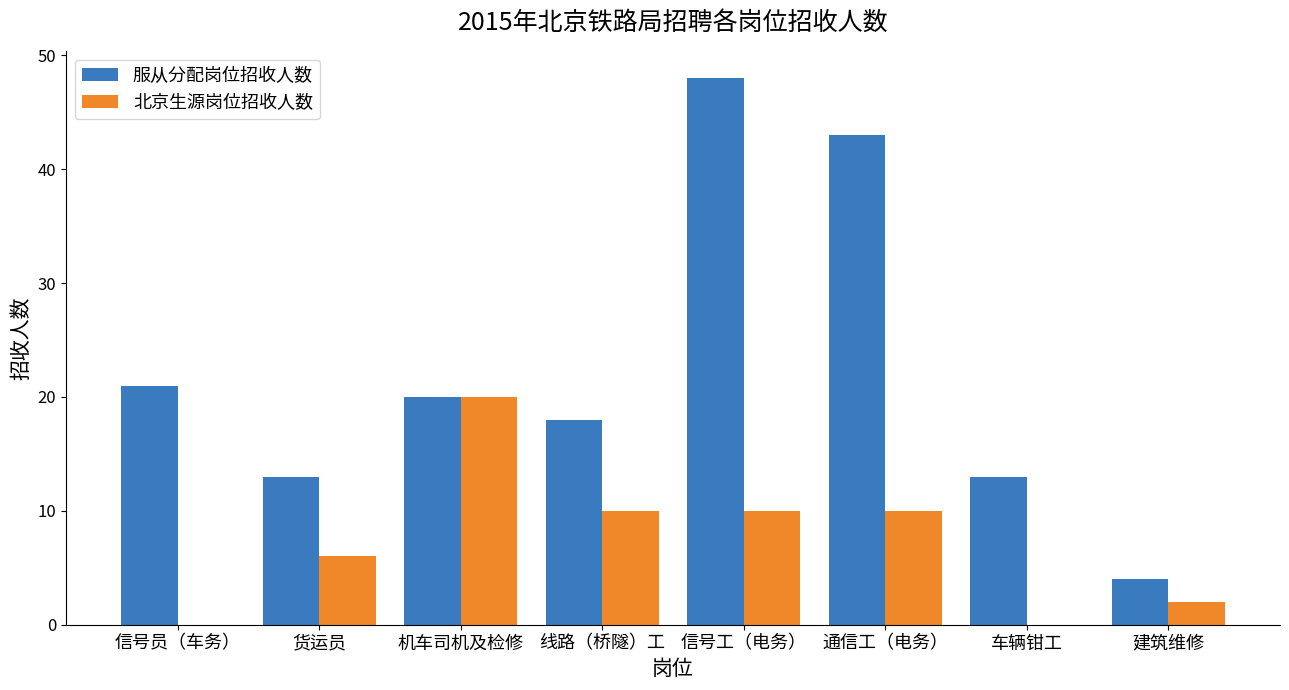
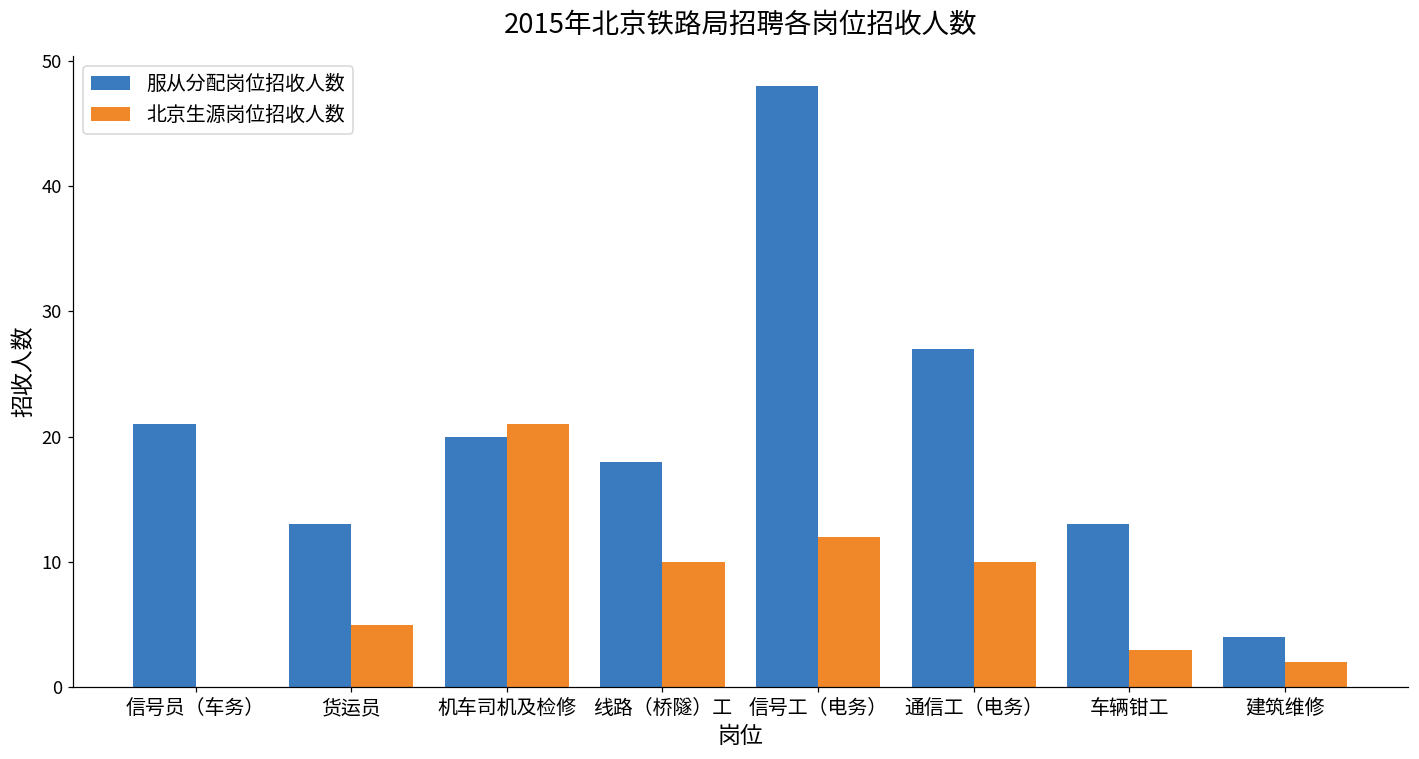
北京生源岗位招收人数, 货运员: 6 -> 5
北京生源岗位招收人数, 机车司机及检修: 20 -> 21
北京生源岗位招收人数, 信号工（电务）: 10 -> 12
服从分配岗位招收人数, 通信工（电务）: 43 -> 27
北京生源岗位招收人数, 车辆钳工: 0 -> 3
